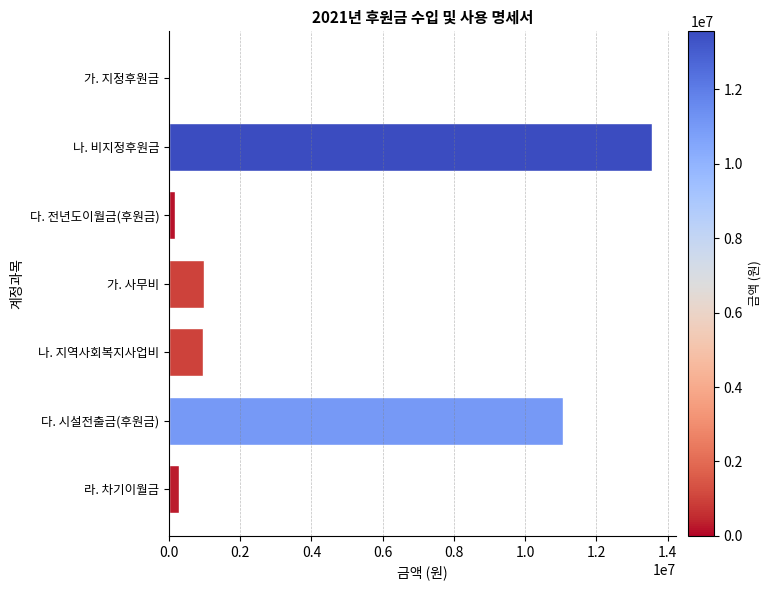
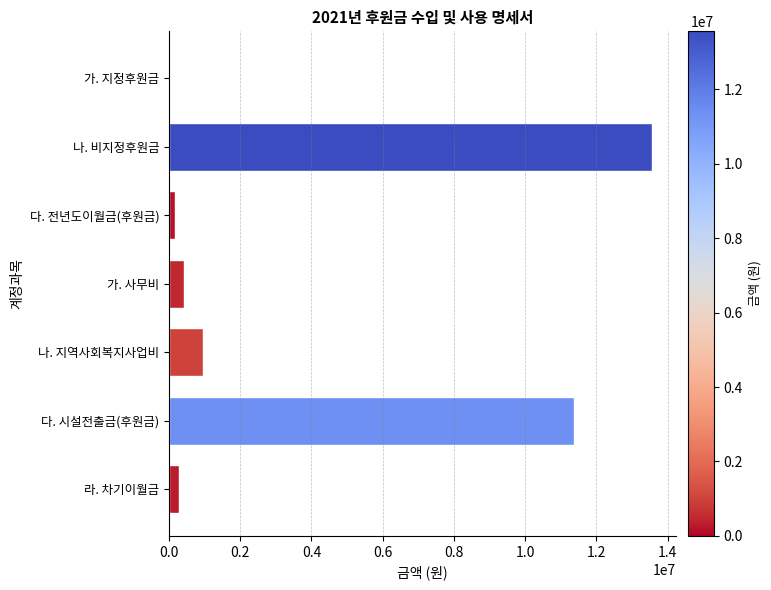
가. 사무비: 1000000 -> 400000
다. 시설전출금(후원금): 11100000 -> 11400000
